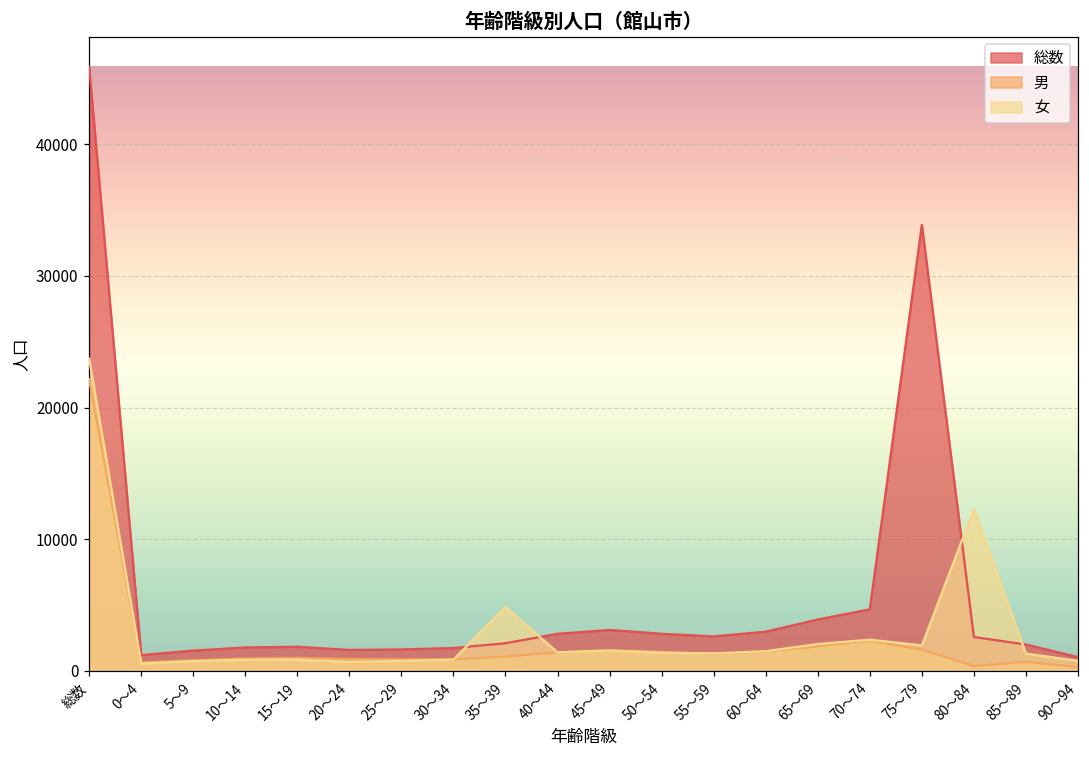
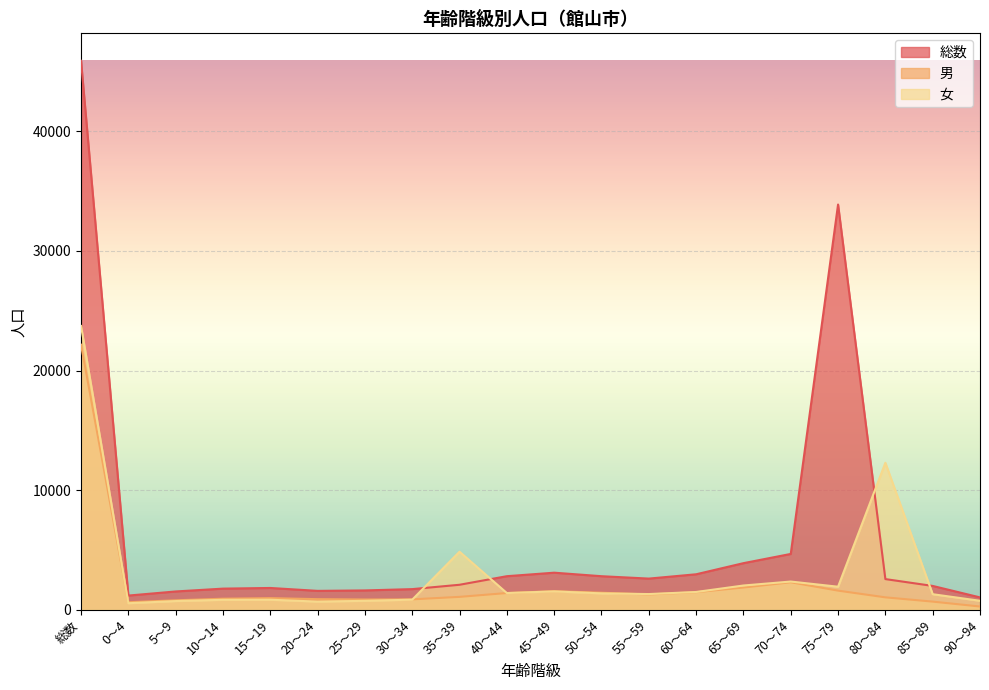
男, 80～84: 400 -> 1000
